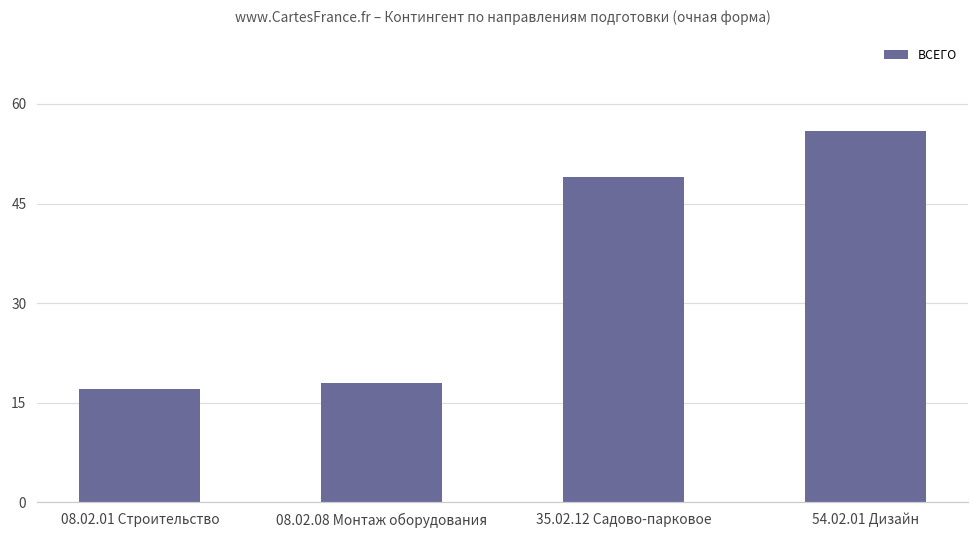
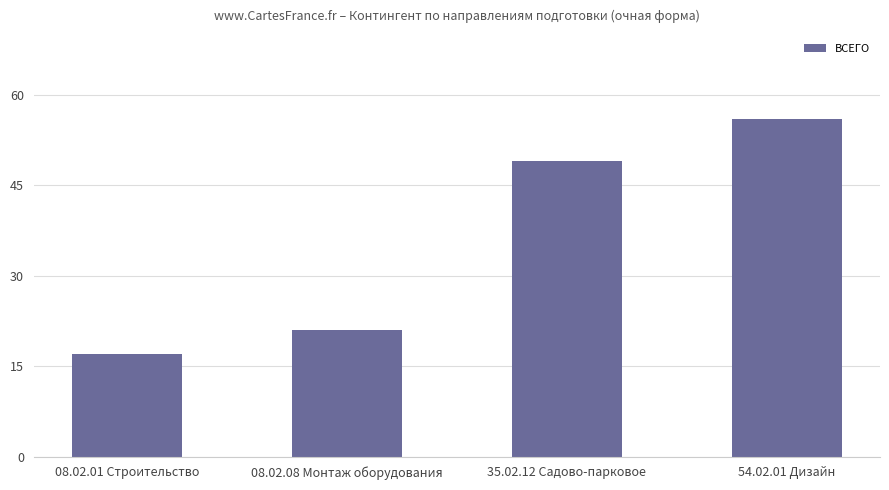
08.02.08 Монтаж оборудования: 18 -> 21
